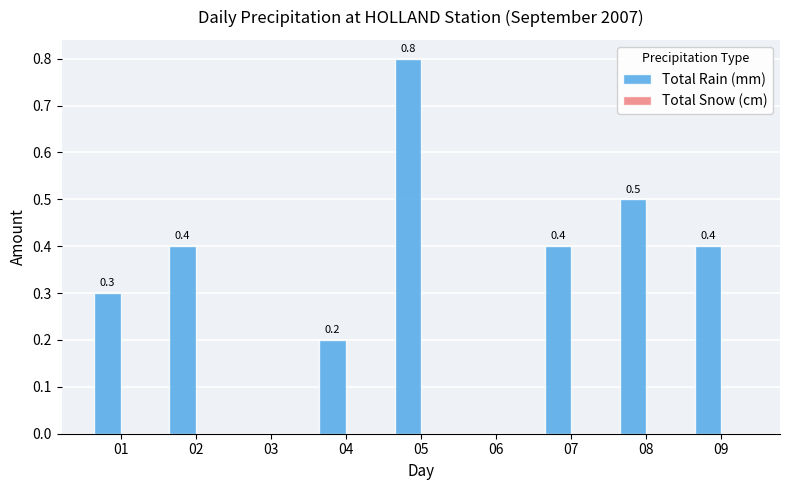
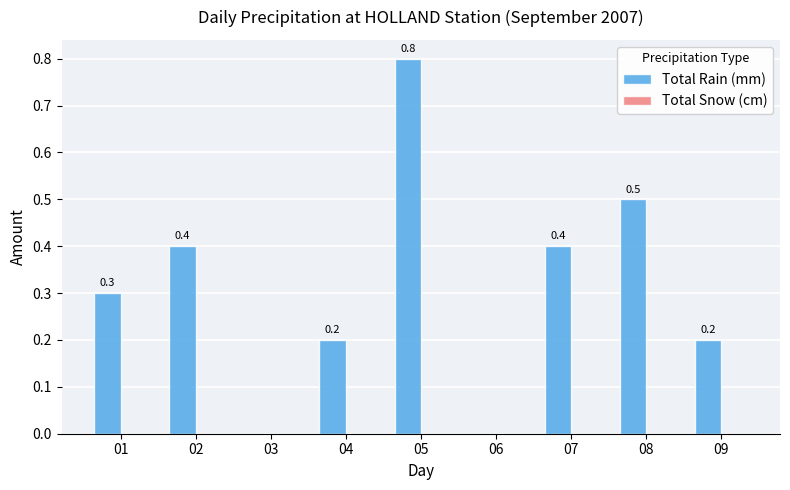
Total Rain (mm), 09: 0.4 -> 0.2
